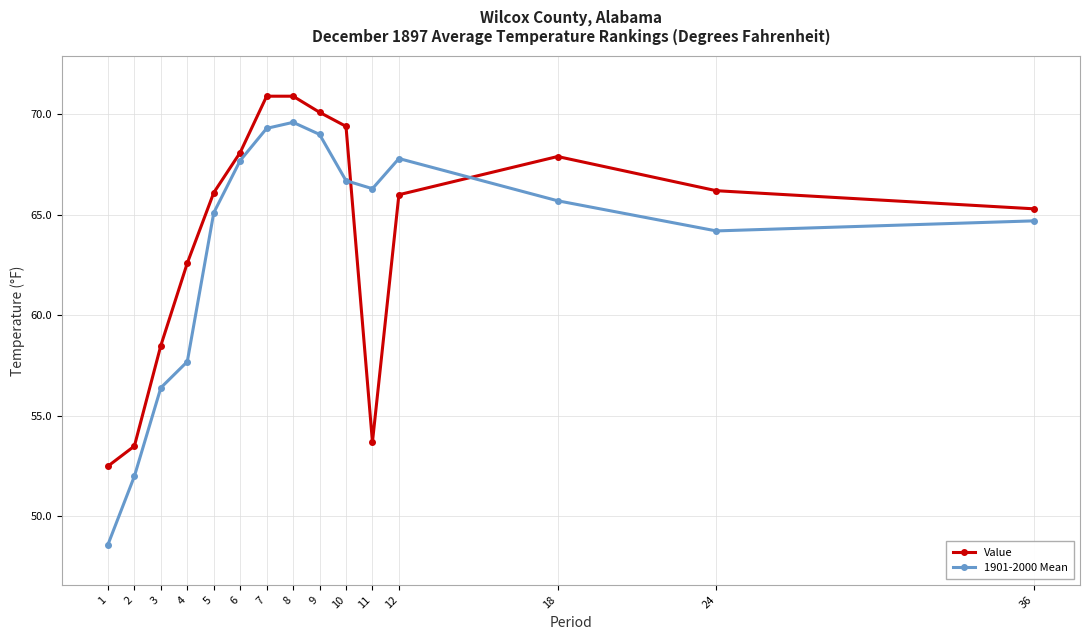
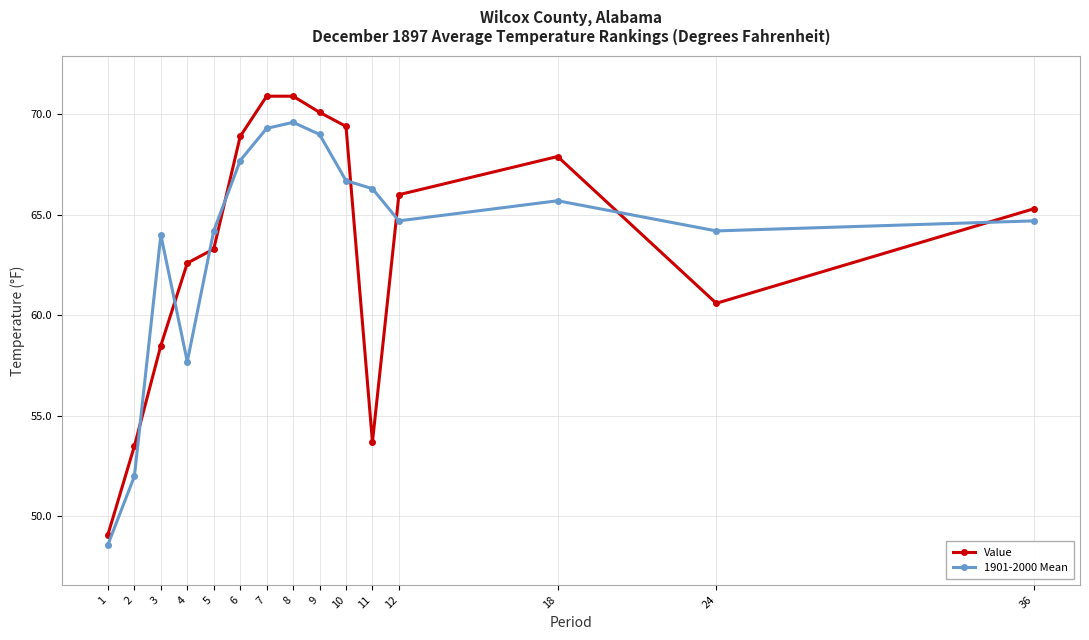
Value, 1: 52.5 -> 49.1
1901-2000 Mean, 3: 56.4 -> 64.0
Value, 5: 66.1 -> 63.3
1901-2000 Mean, 5: 65.1 -> 64.2
Value, 6: 68.1 -> 68.9
1901-2000 Mean, 12: 67.8 -> 64.7
Value, 24: 66.2 -> 60.6
